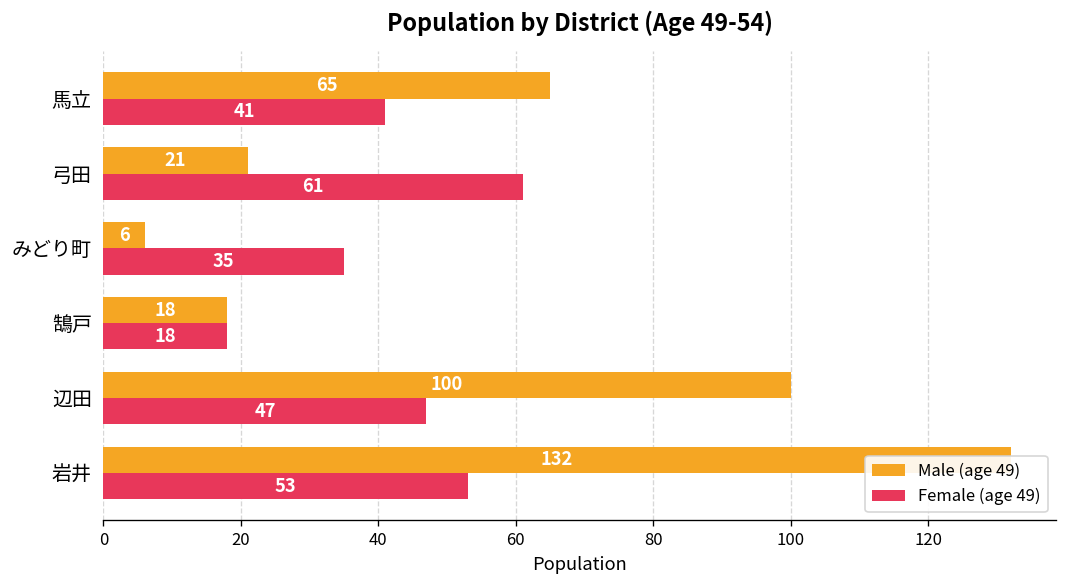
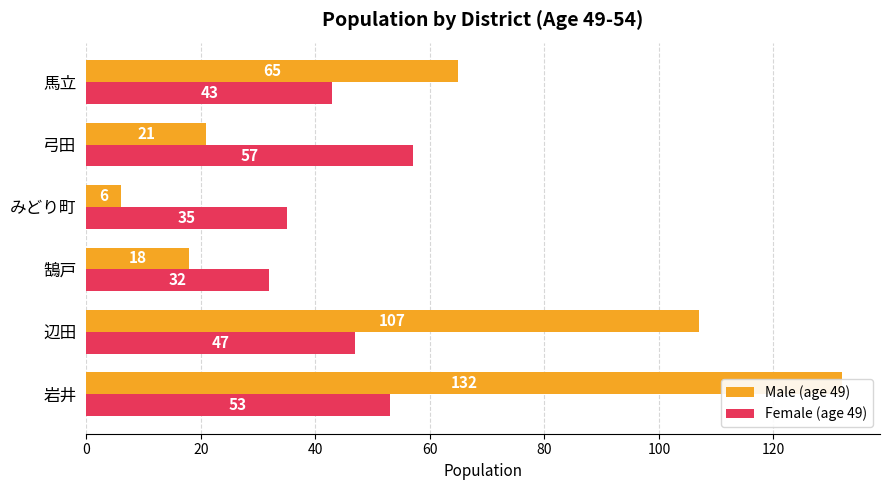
Female (age 49), 馬立: 41 -> 43
Female (age 49), 弓田: 61 -> 57
Female (age 49), 鵠戸: 18 -> 32
Male (age 49), 辺田: 100 -> 107
